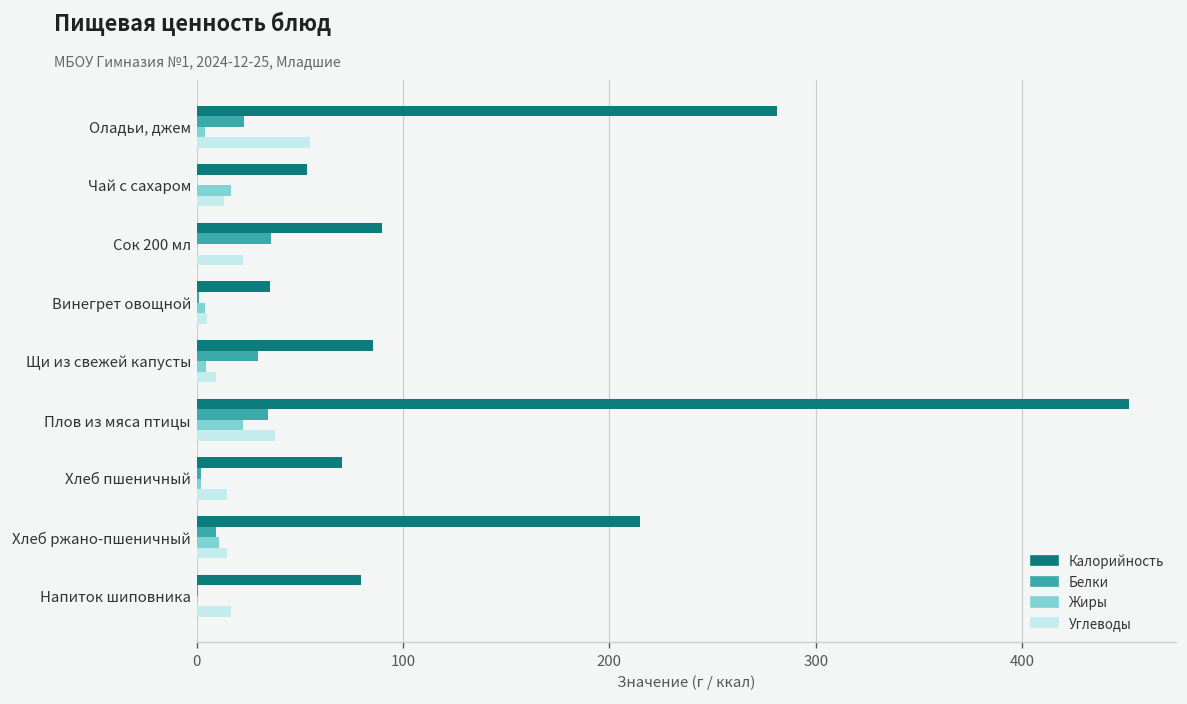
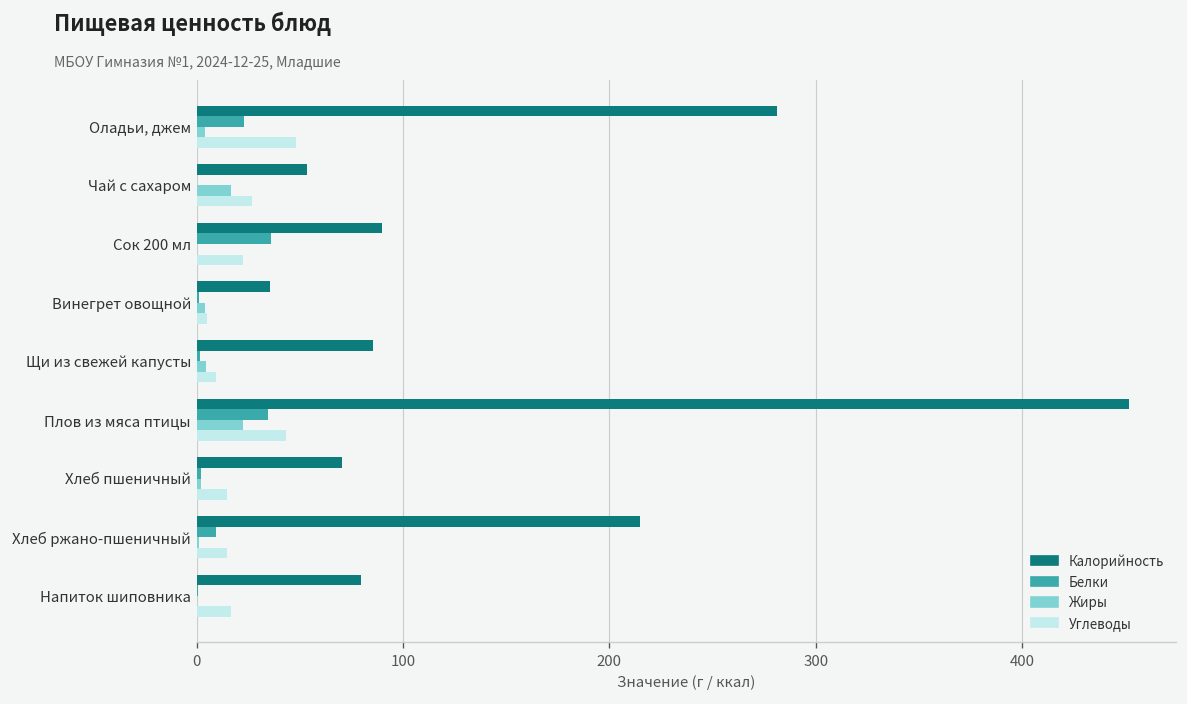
Углеводы, Оладьи, джем: 55 -> 48
Углеводы, Чай с сахаром: 13 -> 27
Белки, Щи из свежей капусты: 30 -> 2
Углеводы, Плов из мяса птицы: 38 -> 43
Жиры, Хлеб ржано-пшеничный: 11 -> 1
